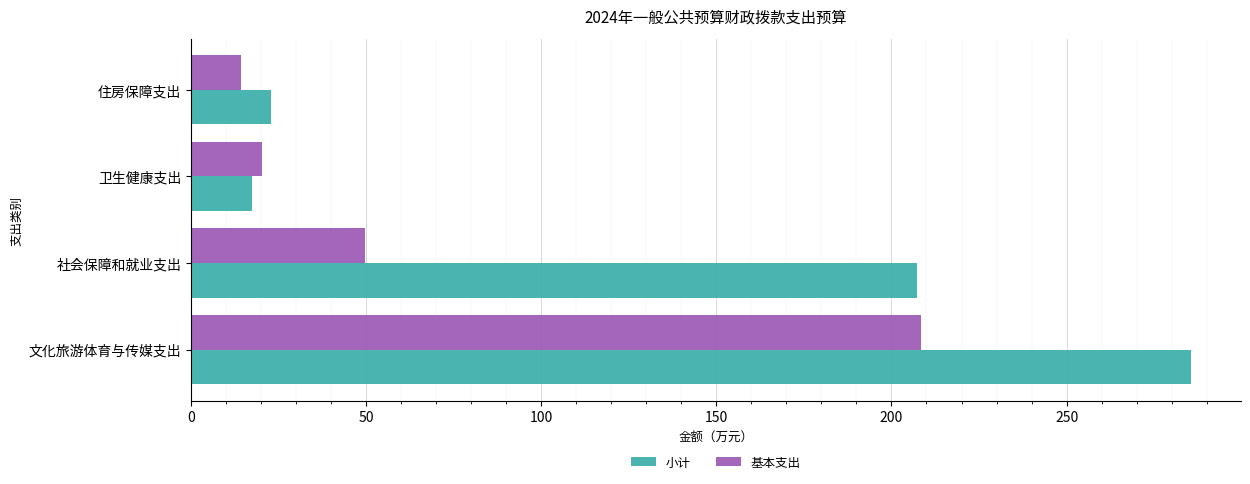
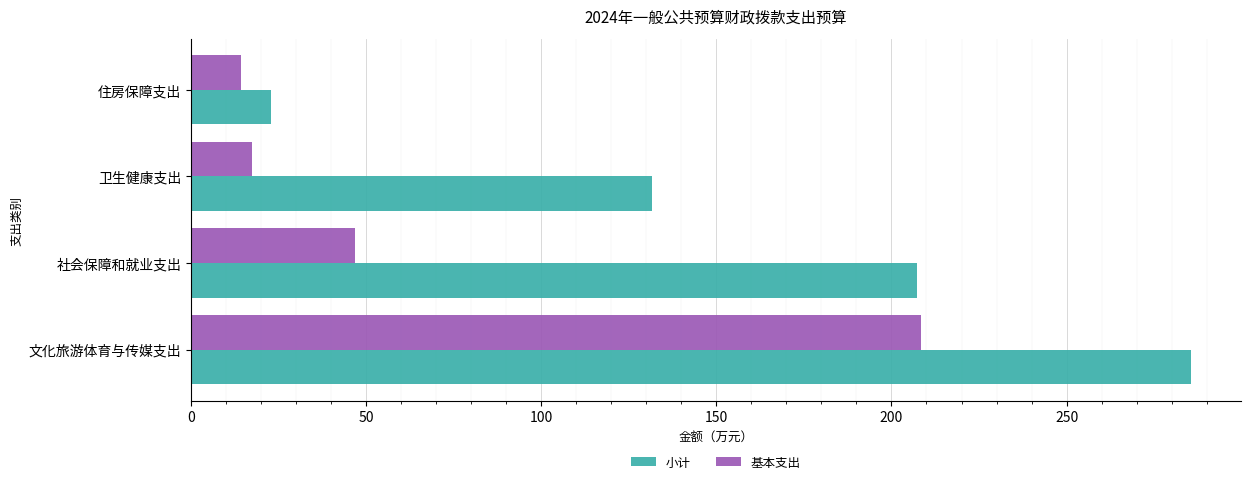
基本支出, 卫生健康支出: 20 -> 18
小计, 卫生健康支出: 18 -> 132
基本支出, 社会保障和就业支出: 50 -> 47
